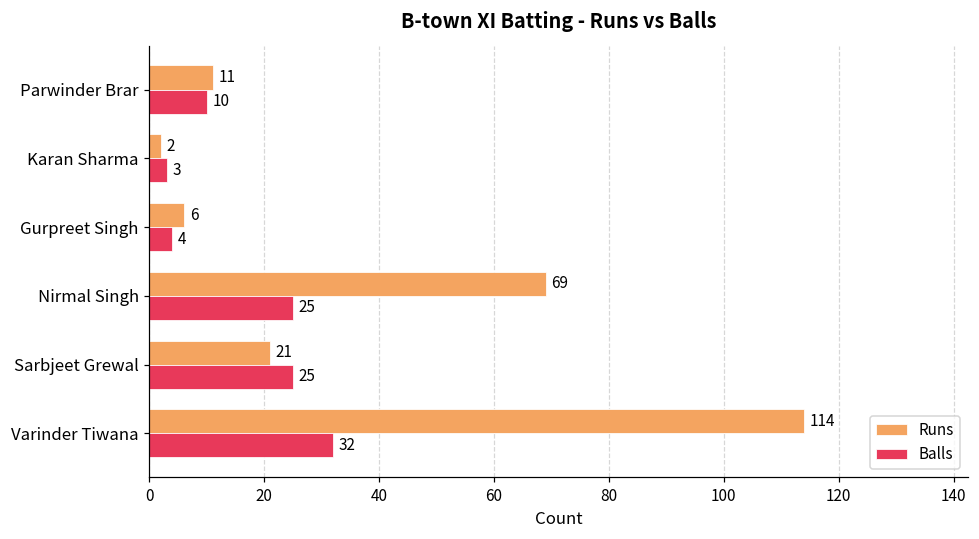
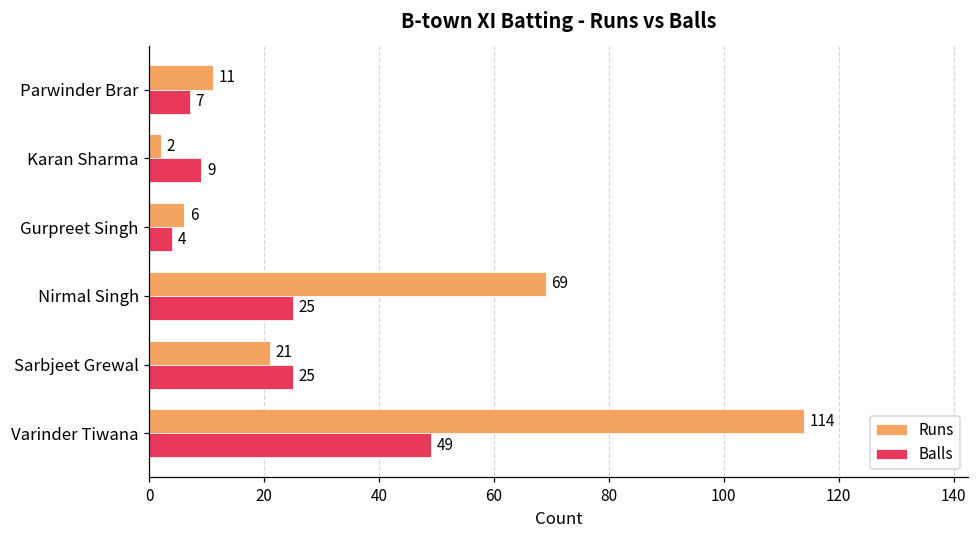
Balls, Parwinder Brar: 10 -> 7
Balls, Karan Sharma: 3 -> 9
Balls, Varinder Tiwana: 32 -> 49
